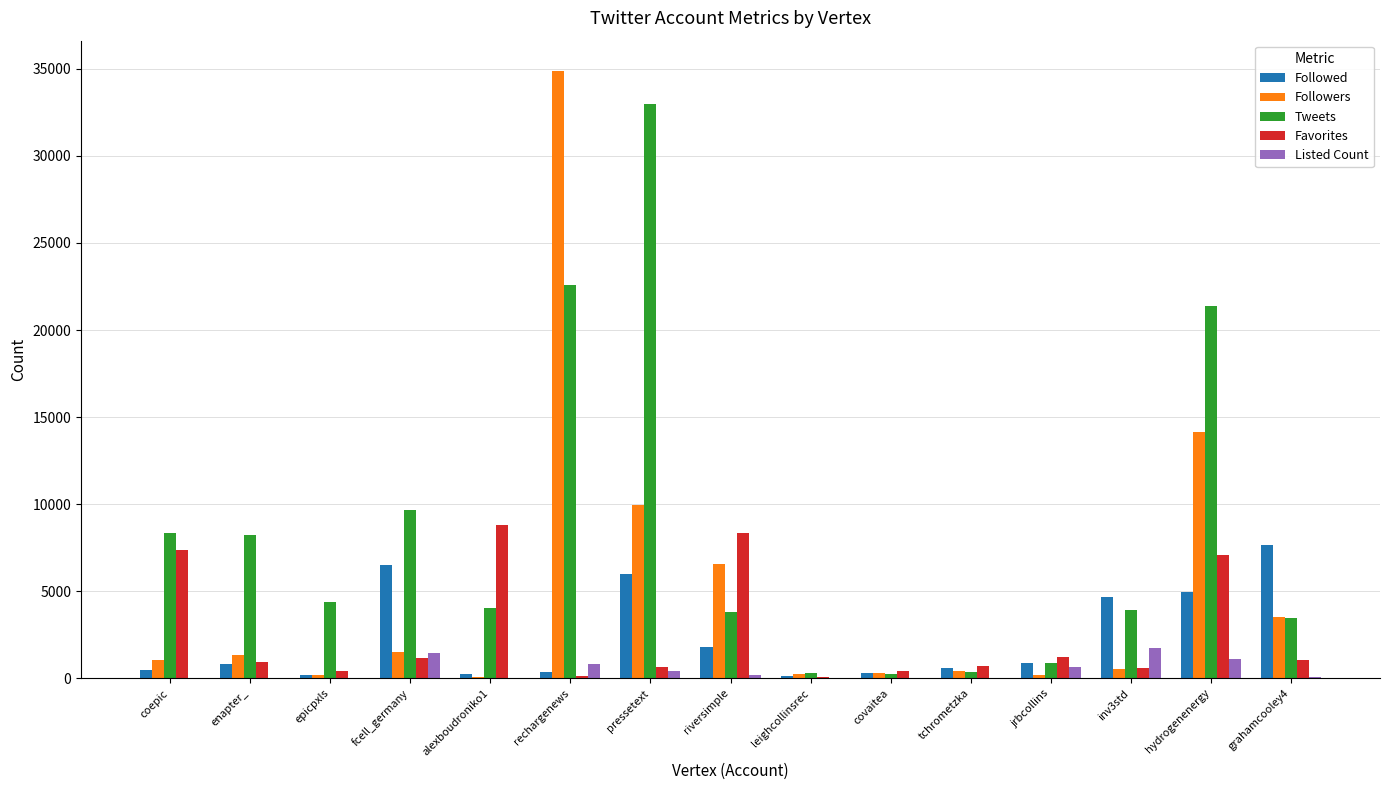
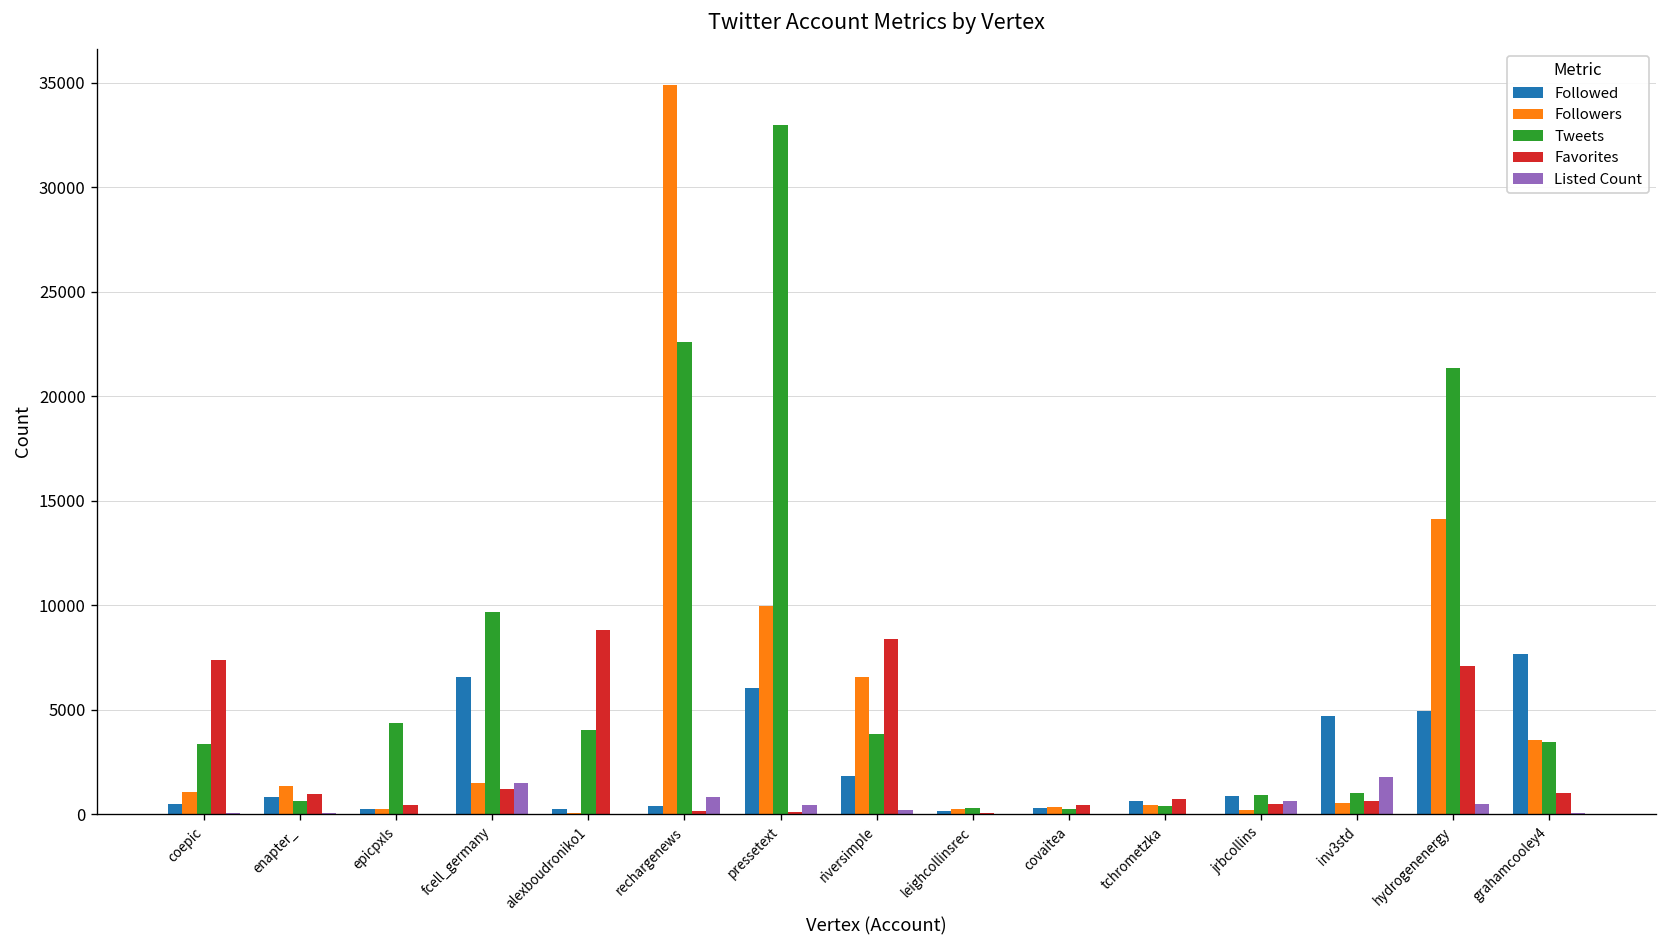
Tweets, coepic: 8400 -> 3400
Tweets, enapter_: 8200 -> 600
Favorites, pressetext: 700 -> 100
Favorites, jrbcollins: 1200 -> 500
Tweets, inv3std: 3900 -> 1000
Listed Count, hydrogenenergy: 1100 -> 500
